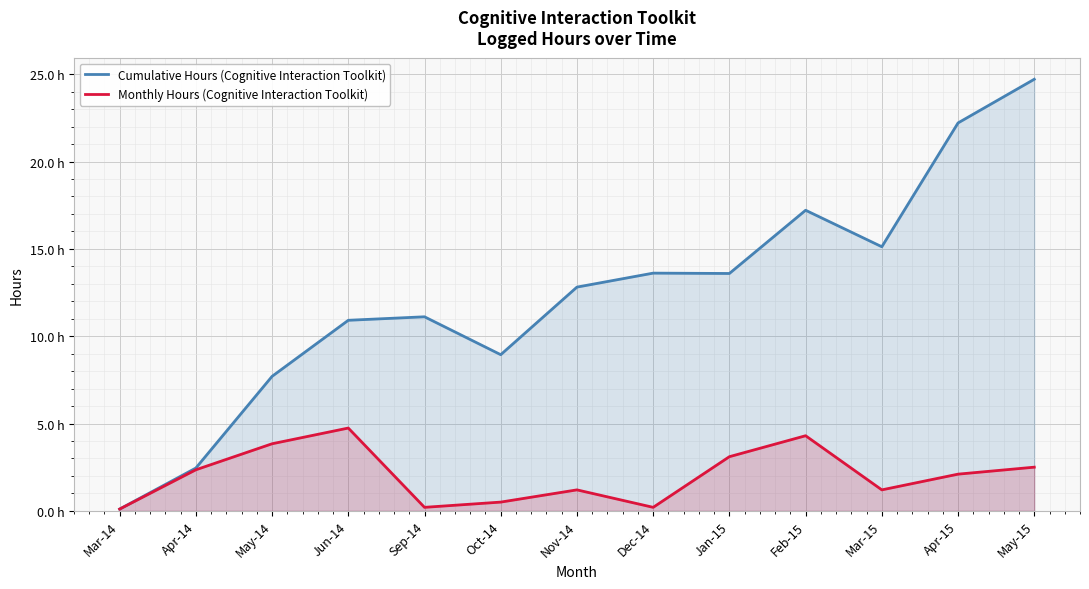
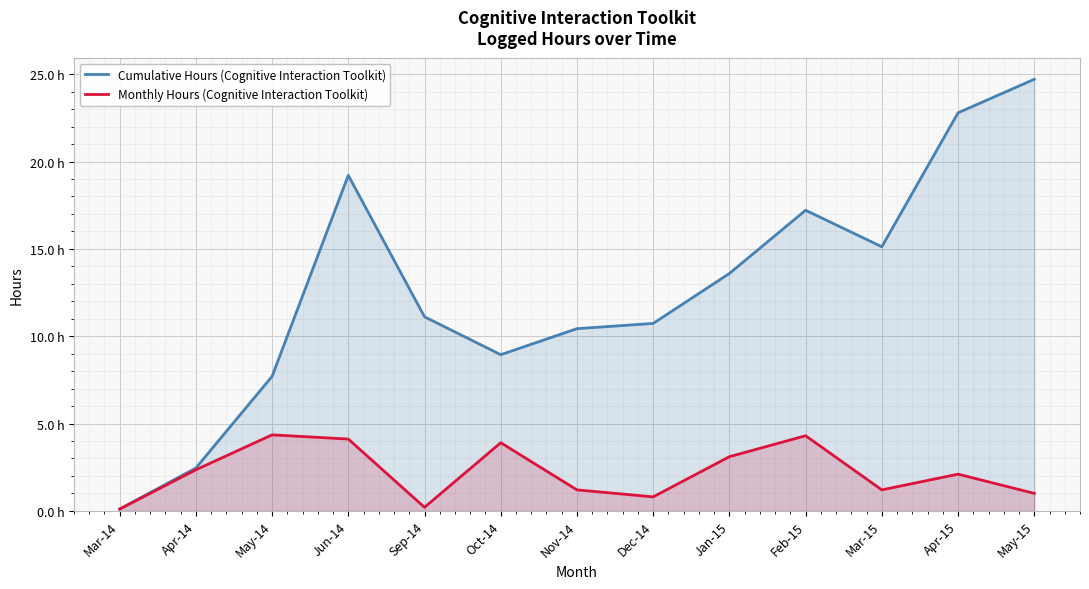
Monthly Hours (Cognitive Interaction Toolkit), May-14: 3.8 h -> 4.4 h
Cumulative Hours (Cognitive Interaction Toolkit), Jun-14: 10.9 h -> 19.2 h
Monthly Hours (Cognitive Interaction Toolkit), Jun-14: 4.7 h -> 4.1 h
Monthly Hours (Cognitive Interaction Toolkit), Oct-14: 0.5 h -> 3.9 h
Cumulative Hours (Cognitive Interaction Toolkit), Nov-14: 12.8 h -> 10.4 h
Cumulative Hours (Cognitive Interaction Toolkit), Dec-14: 13.6 h -> 10.7 h
Monthly Hours (Cognitive Interaction Toolkit), Dec-14: 0.2 h -> 0.8 h
Cumulative Hours (Cognitive Interaction Toolkit), Apr-15: 22.2 h -> 22.8 h
Monthly Hours (Cognitive Interaction Toolkit), May-15: 2.5 h -> 1.0 h
